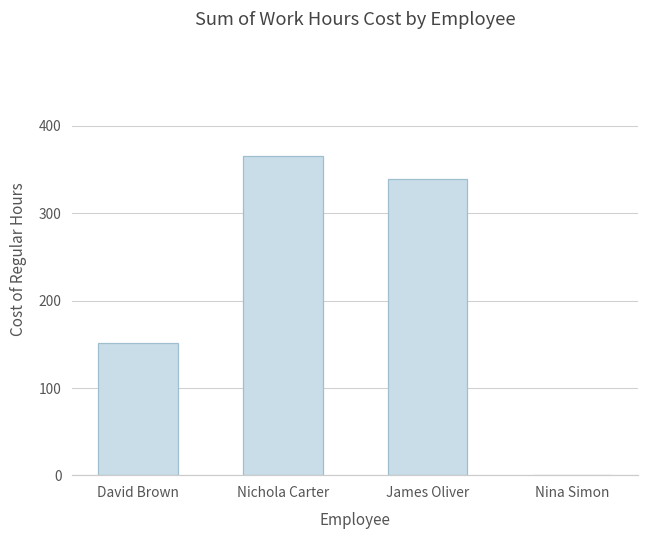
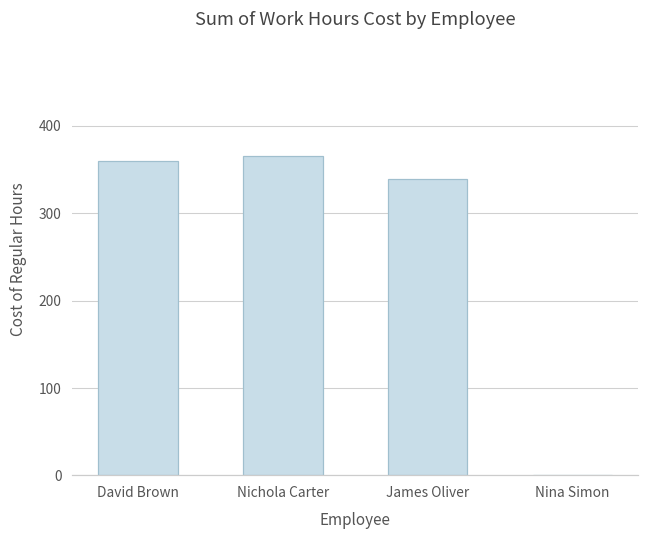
David Brown: 150 -> 360
